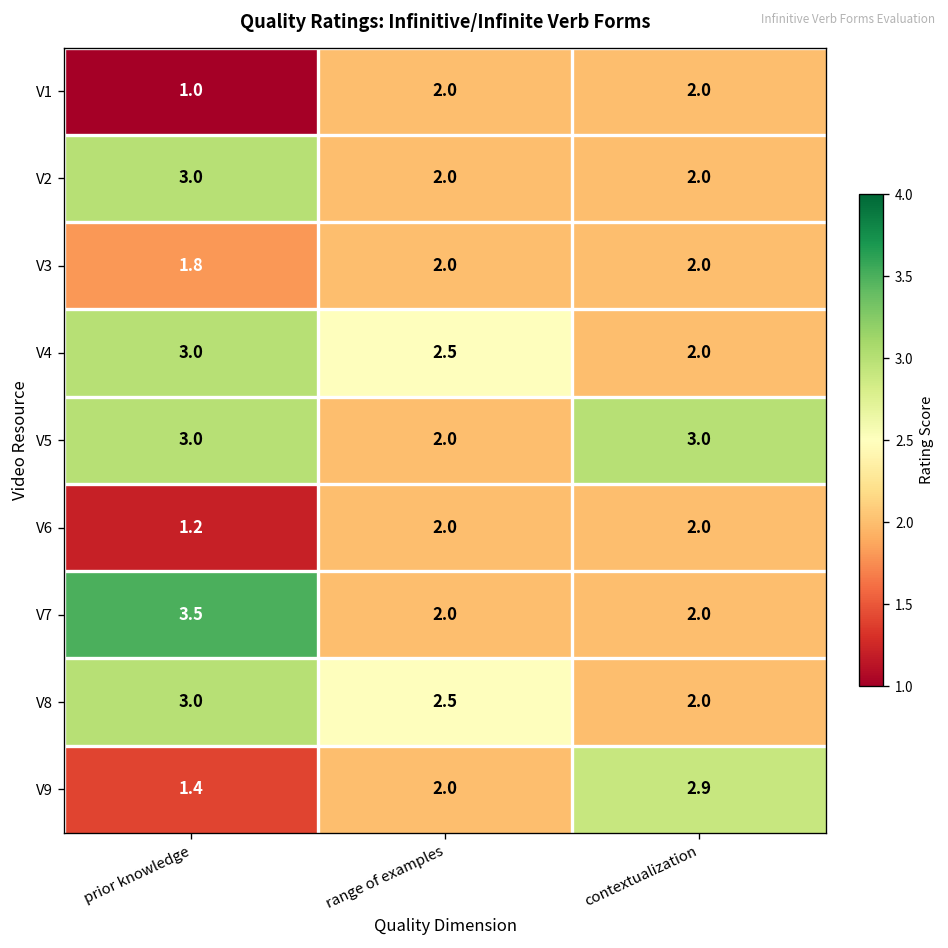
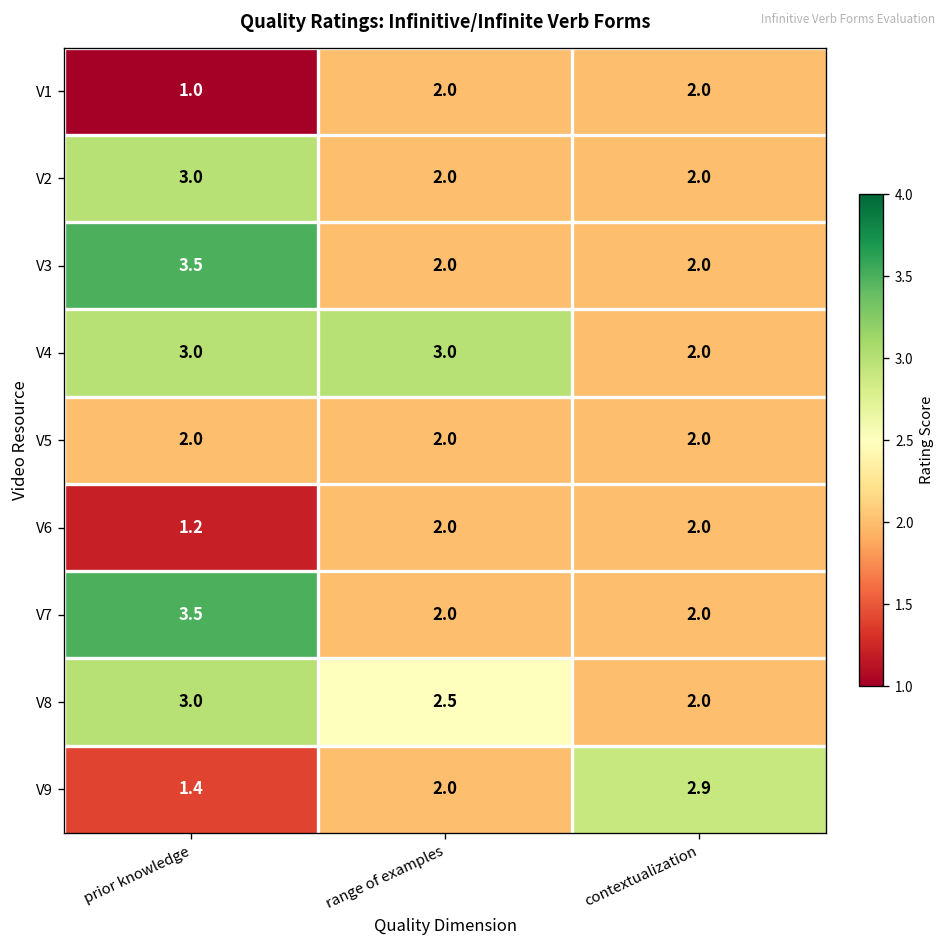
V3, prior knowledge: 1.8 -> 3.5
V4, range of examples: 2.5 -> 3.0
V5, prior knowledge: 3.0 -> 2.0
V5, contextualization: 3.0 -> 2.0
